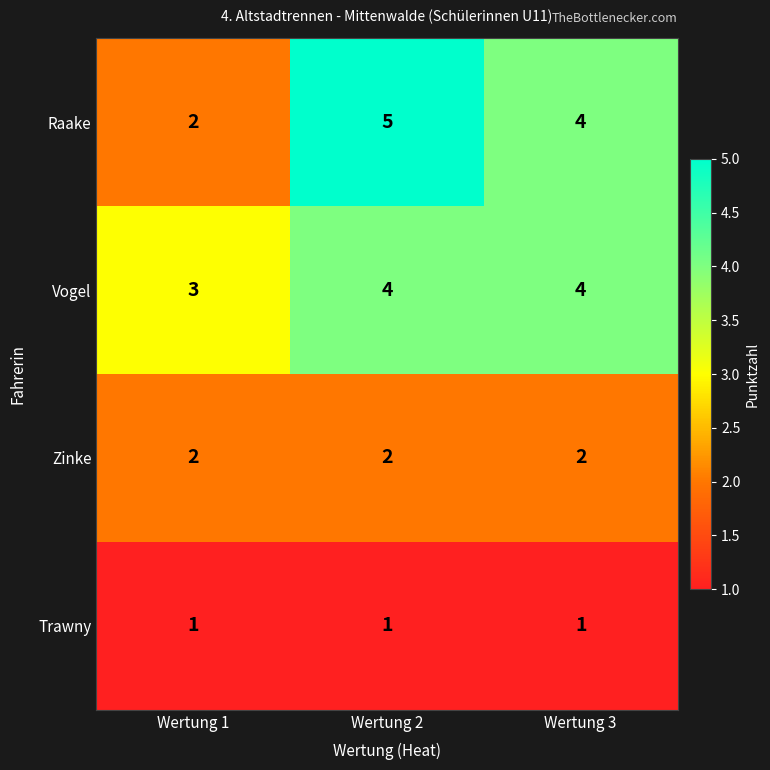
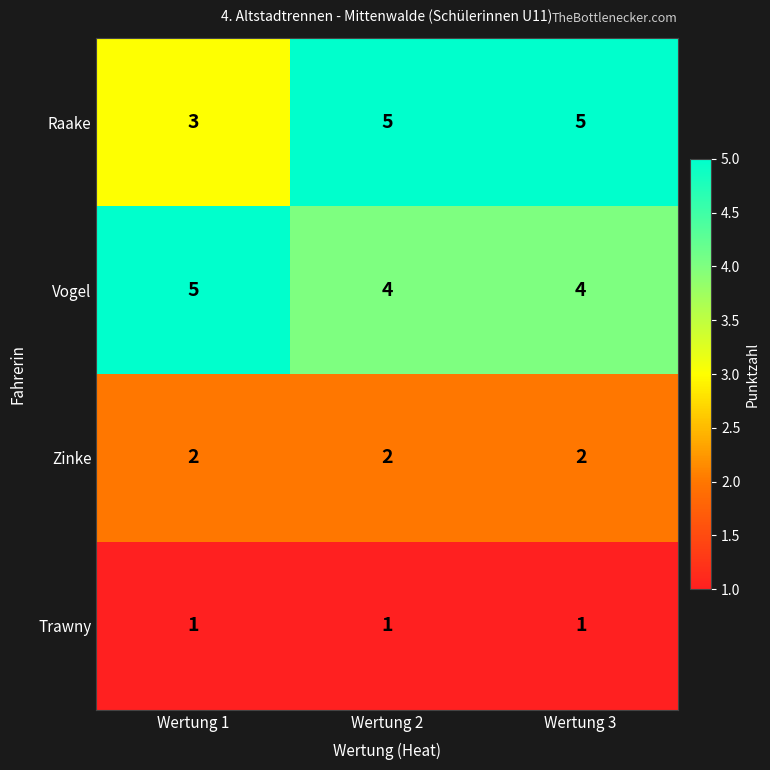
Raake, Wertung 1: 2 -> 3
Raake, Wertung 3: 4 -> 5
Vogel, Wertung 1: 3 -> 5
